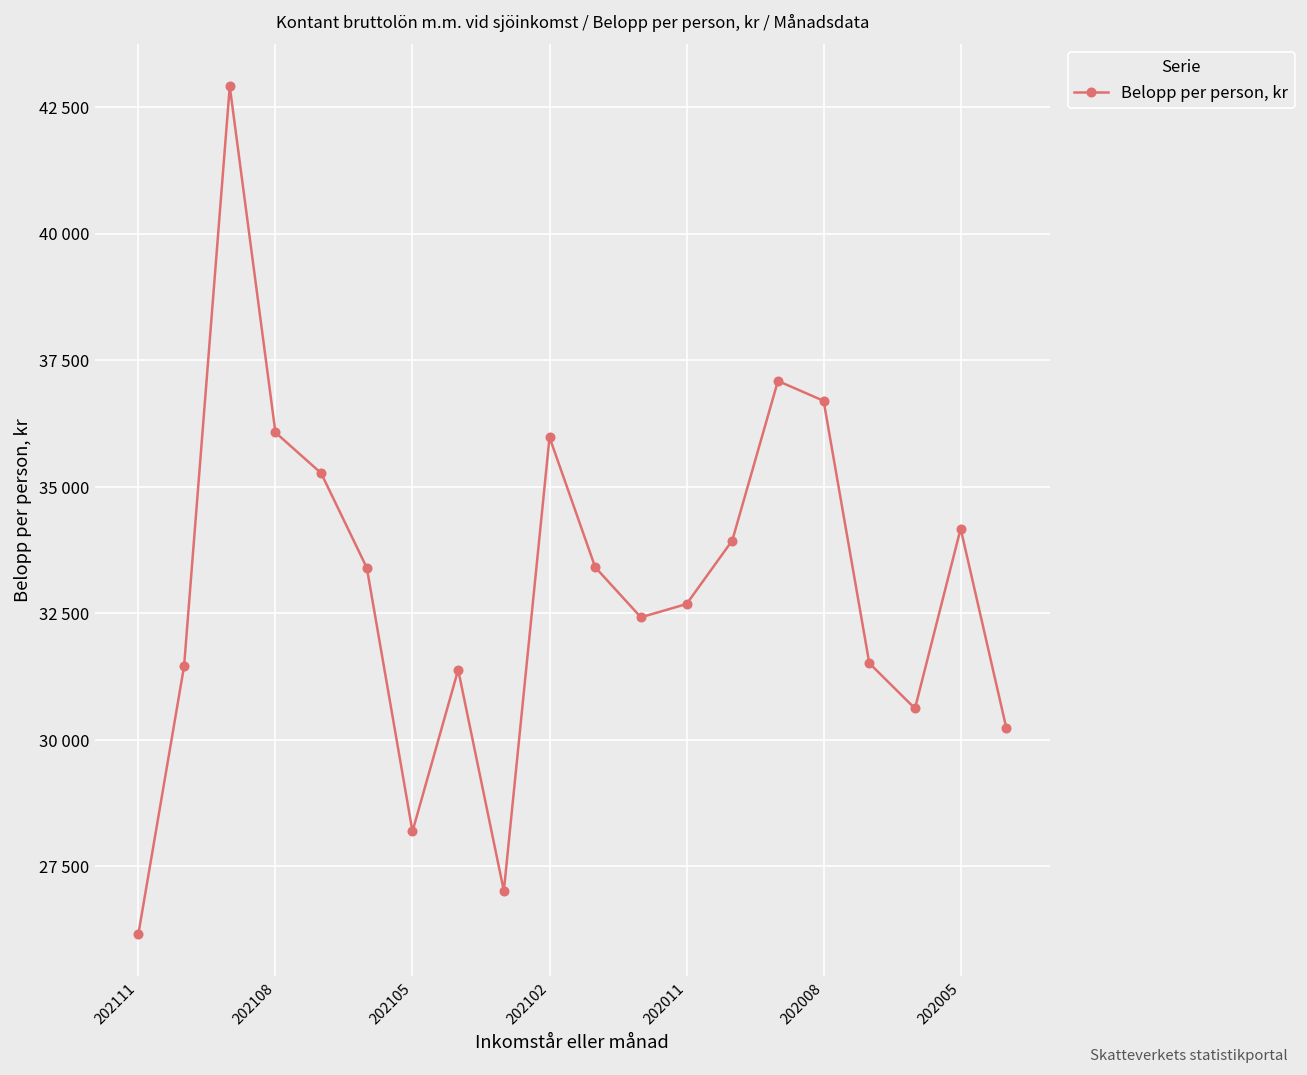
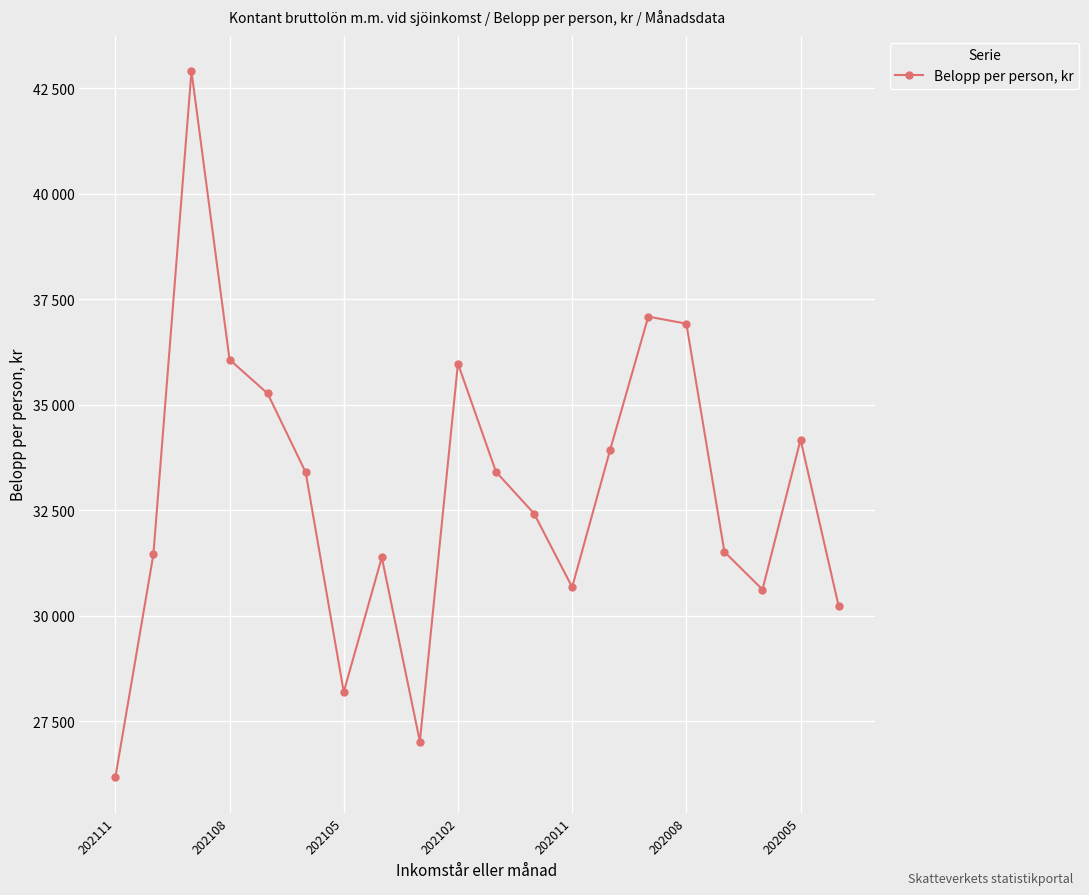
202011: 32700 -> 30700
202008: 36700 -> 36900
